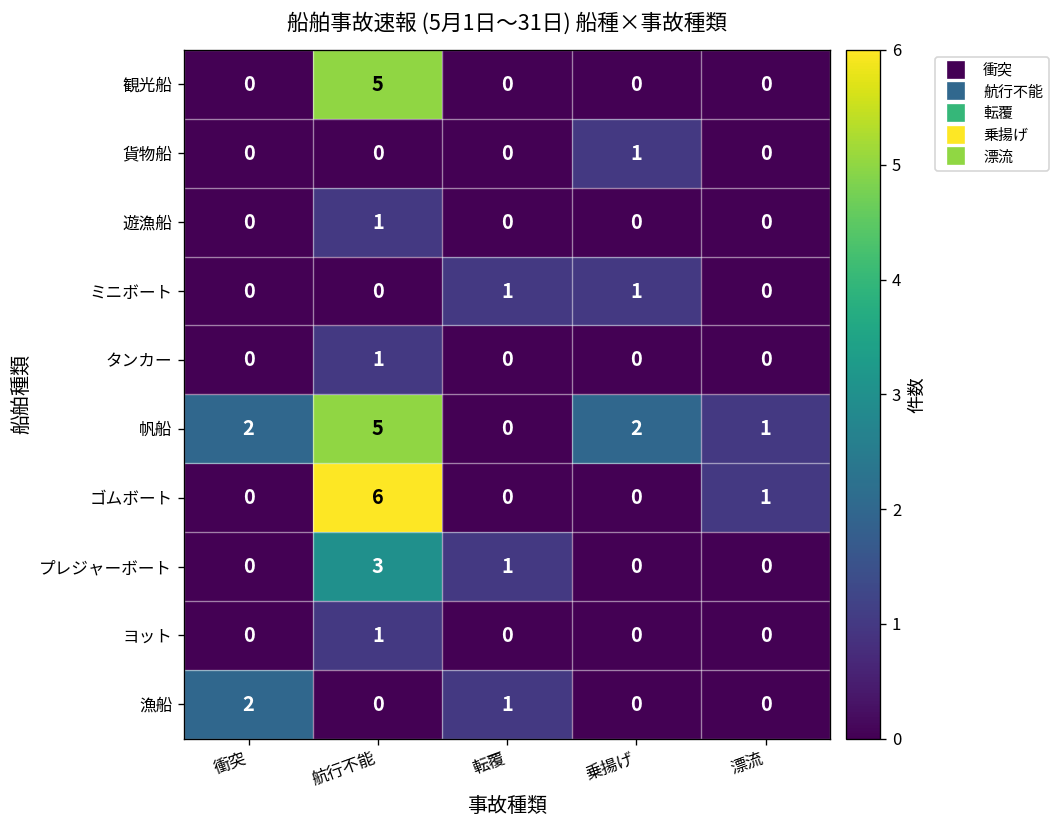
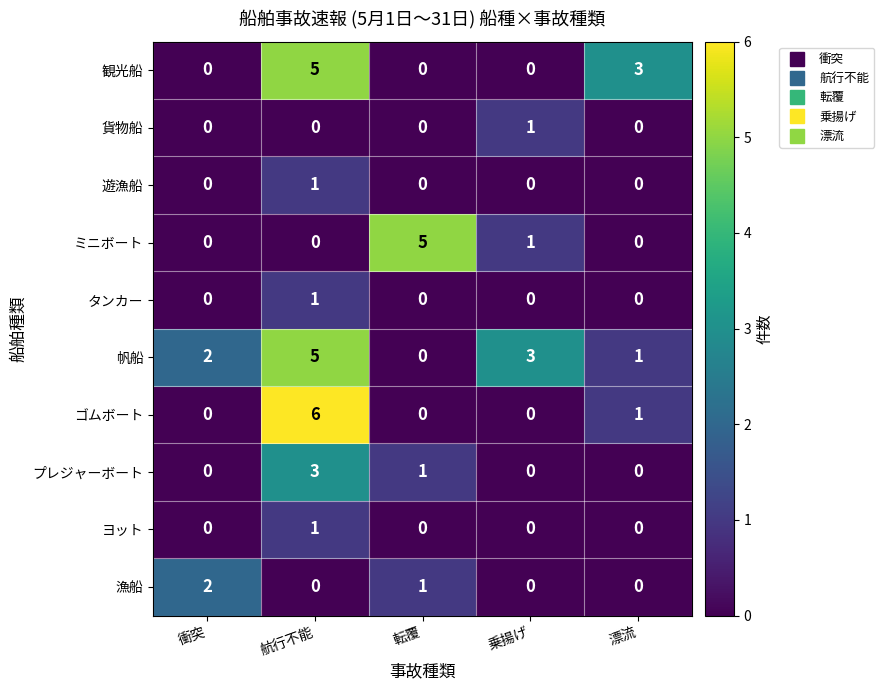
観光船, 漂流: 0 -> 3
ミニボート, 転覆: 1 -> 5
帆船, 乗揚げ: 2 -> 3
